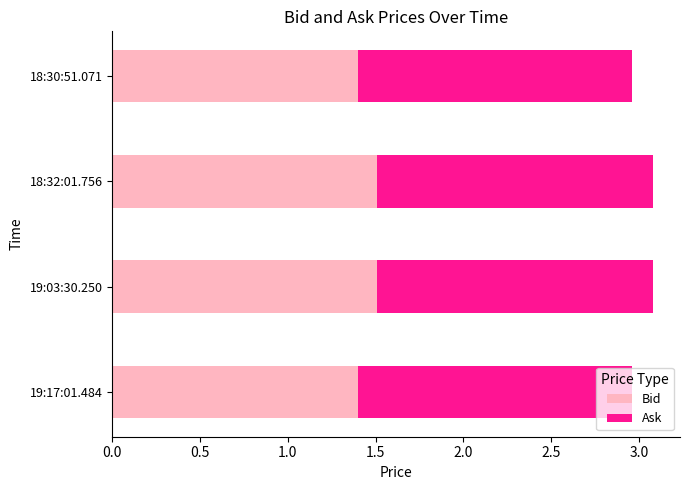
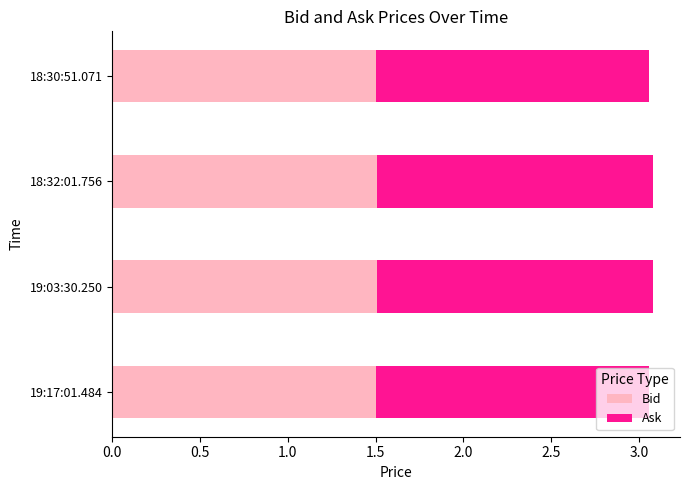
Bid, 18:30:51.071: 1.4 -> 1.5
Bid, 19:17:01.484: 1.4 -> 1.5
